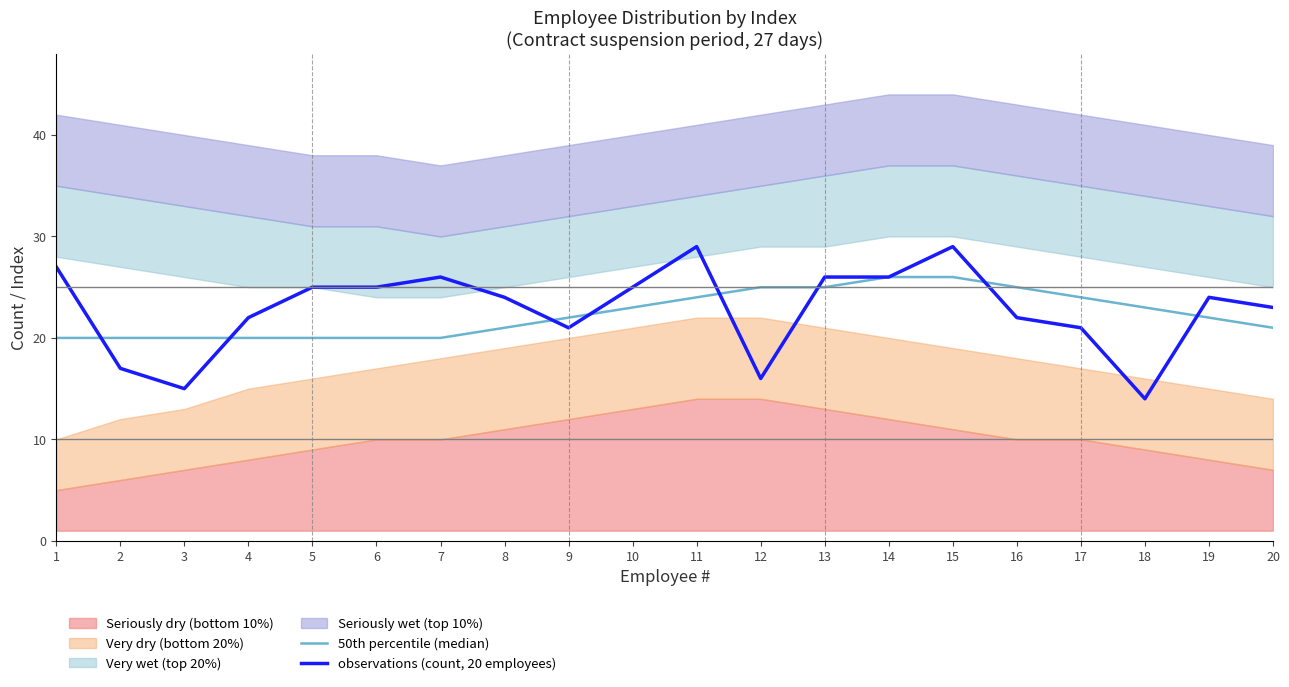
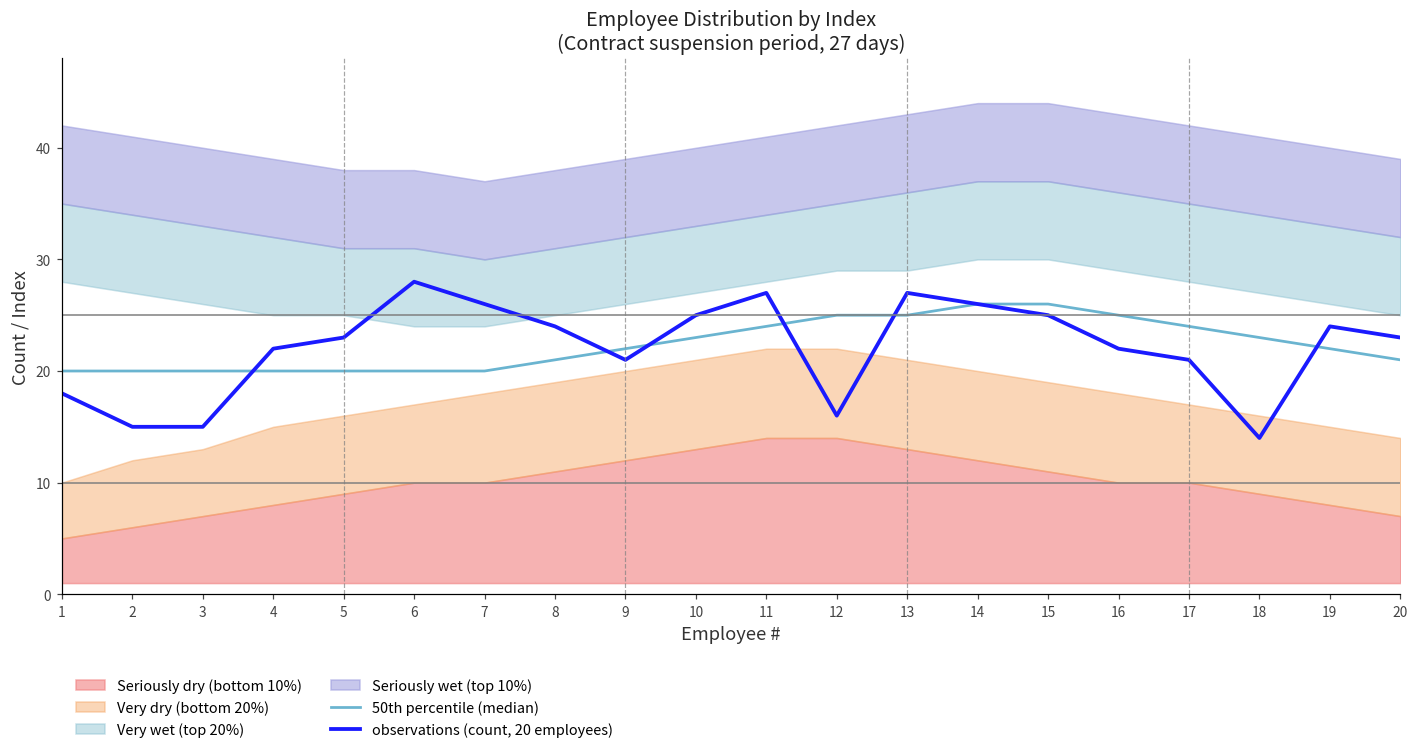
observations (count, 20 employees), 1: 27 -> 18
observations (count, 20 employees), 2: 17 -> 15
observations (count, 20 employees), 5: 25 -> 23
observations (count, 20 employees), 6: 25 -> 28
observations (count, 20 employees), 11: 29 -> 27
observations (count, 20 employees), 13: 26 -> 27
observations (count, 20 employees), 15: 29 -> 25
